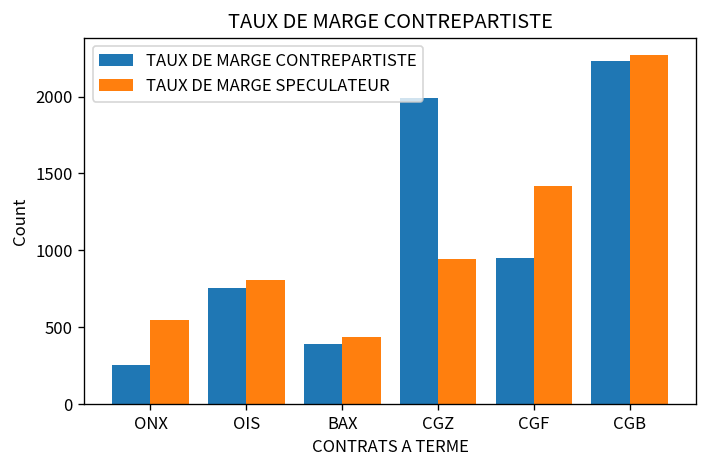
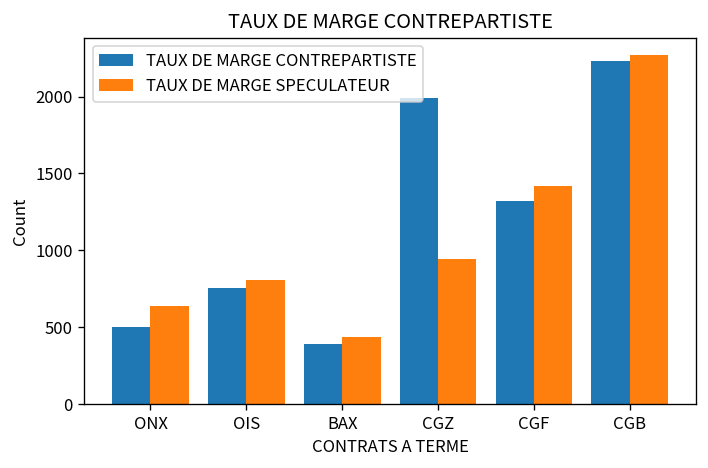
TAUX DE MARGE CONTREPARTISTE, ONX: 260 -> 500
TAUX DE MARGE SPECULATEUR, ONX: 550 -> 640
TAUX DE MARGE CONTREPARTISTE, CGF: 950 -> 1320
